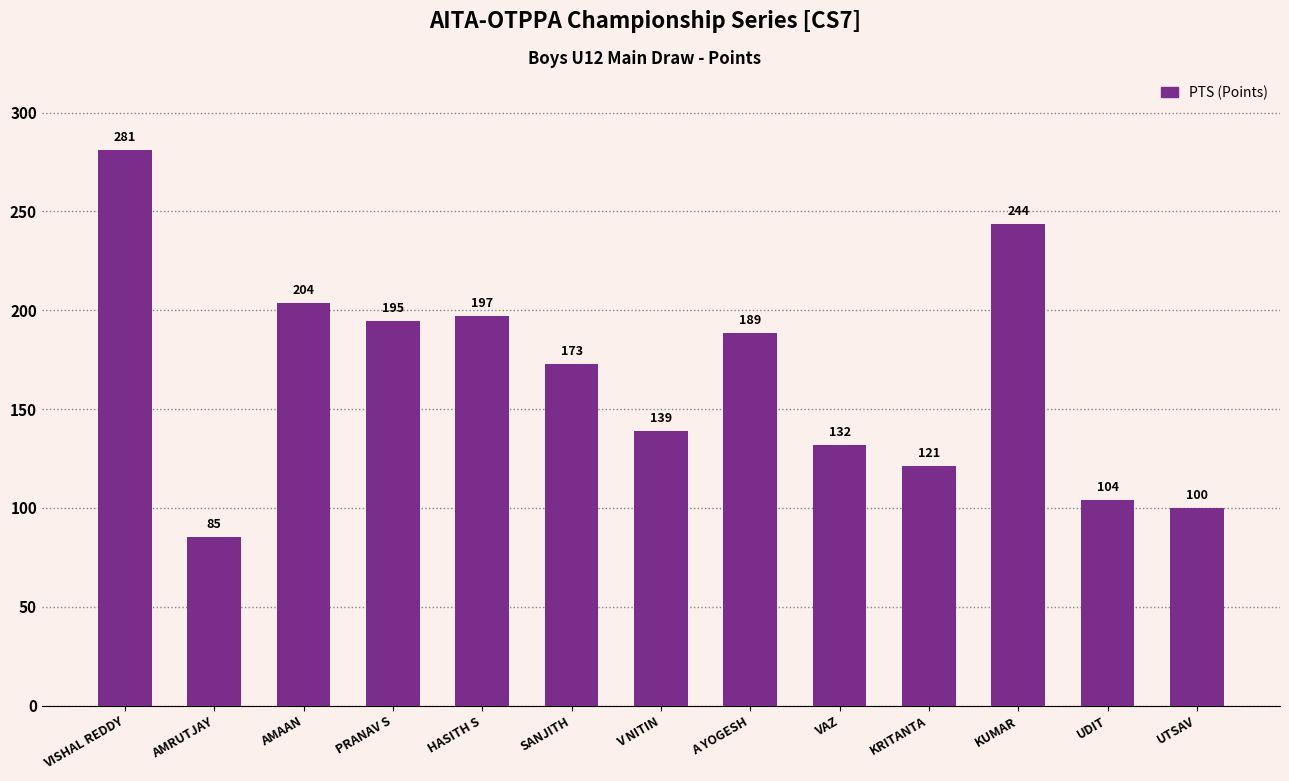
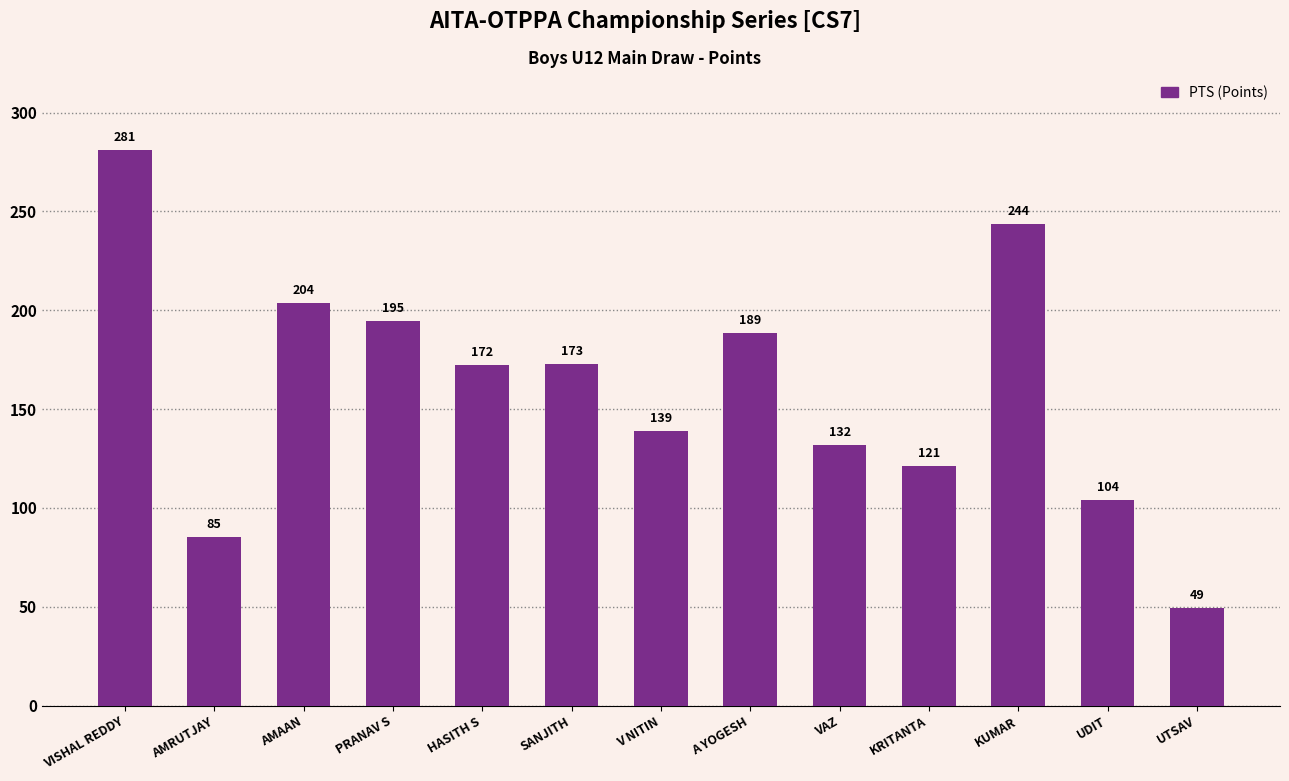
HASITH S: 197 -> 172
UTSAV: 100 -> 49
